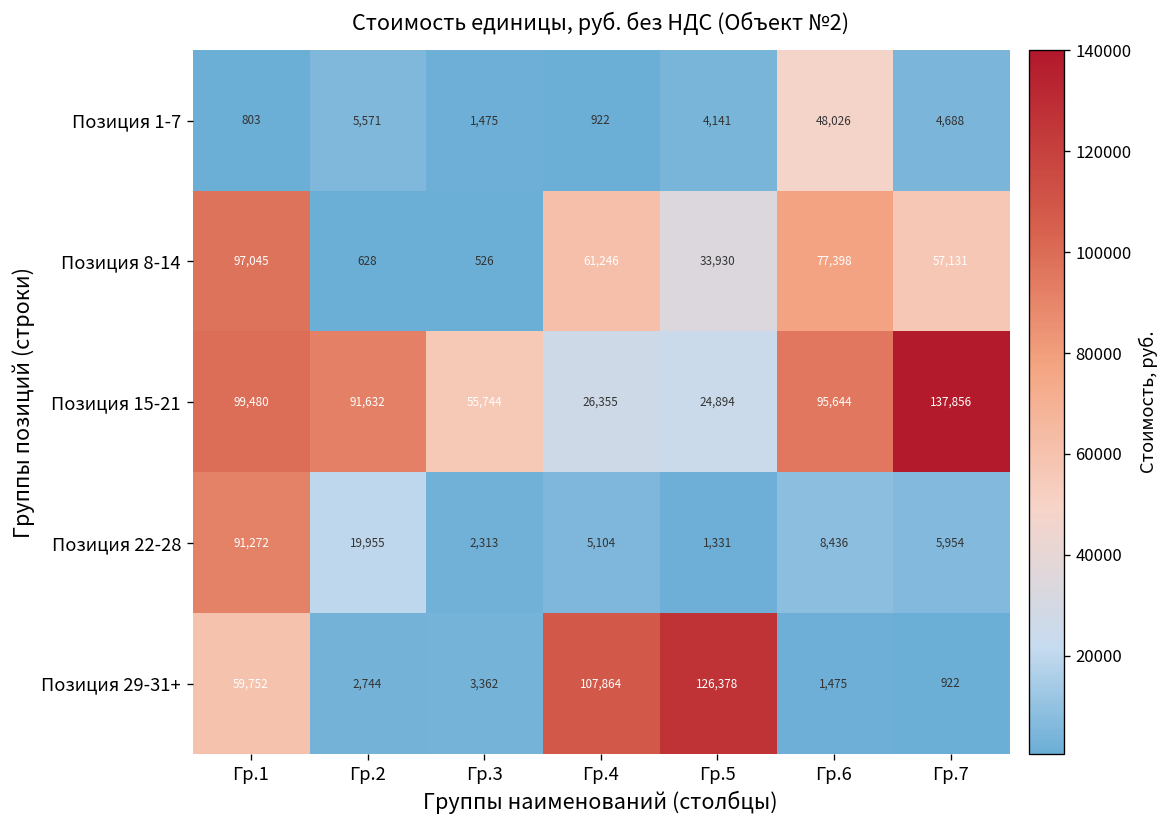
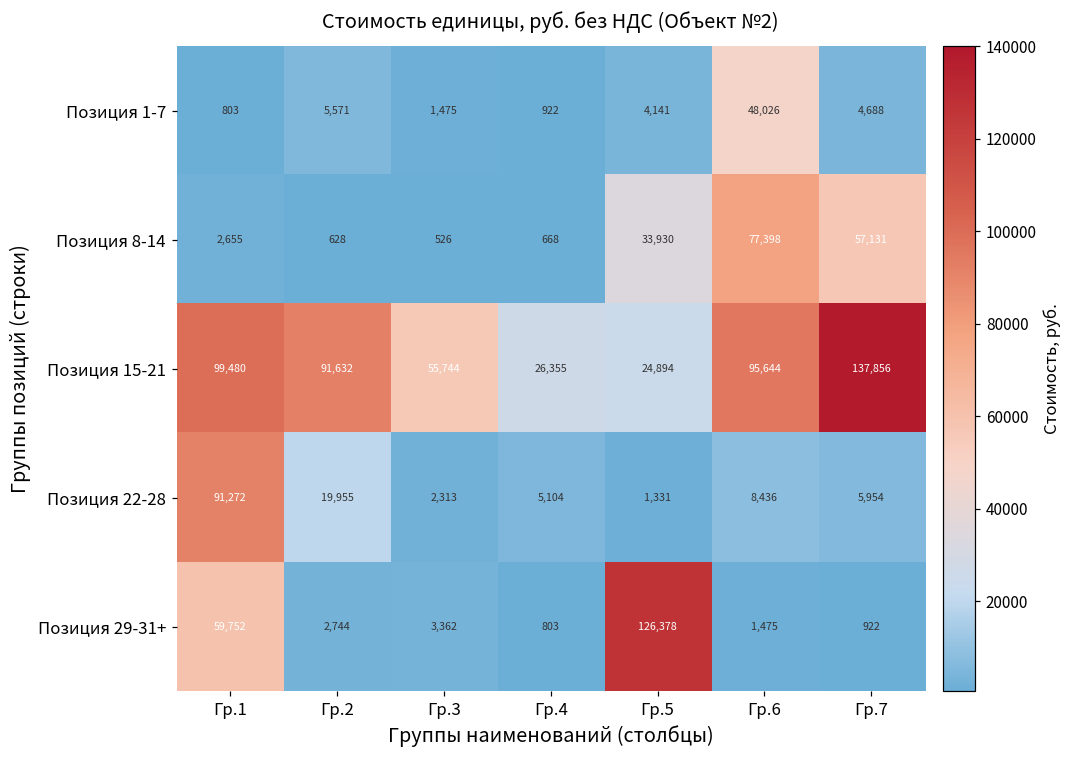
Позиция 8-14, Гр.1: 97,045 -> 2,655
Позиция 8-14, Гр.4: 61,246 -> 668
Позиция 29-31+, Гр.4: 107,864 -> 803
